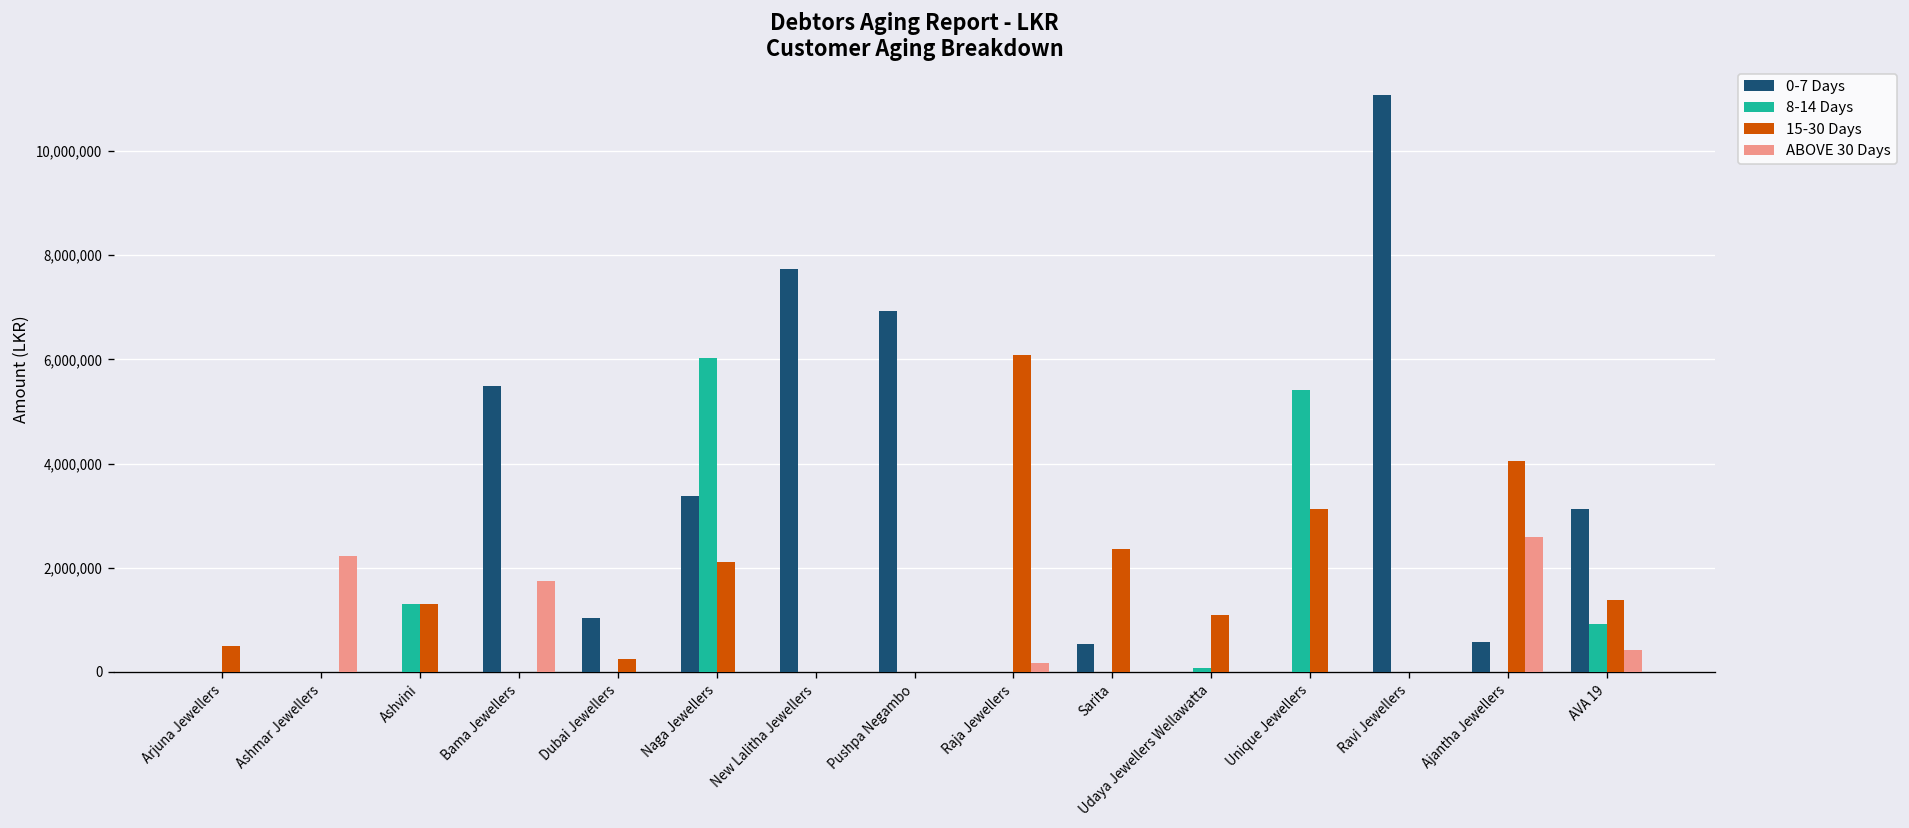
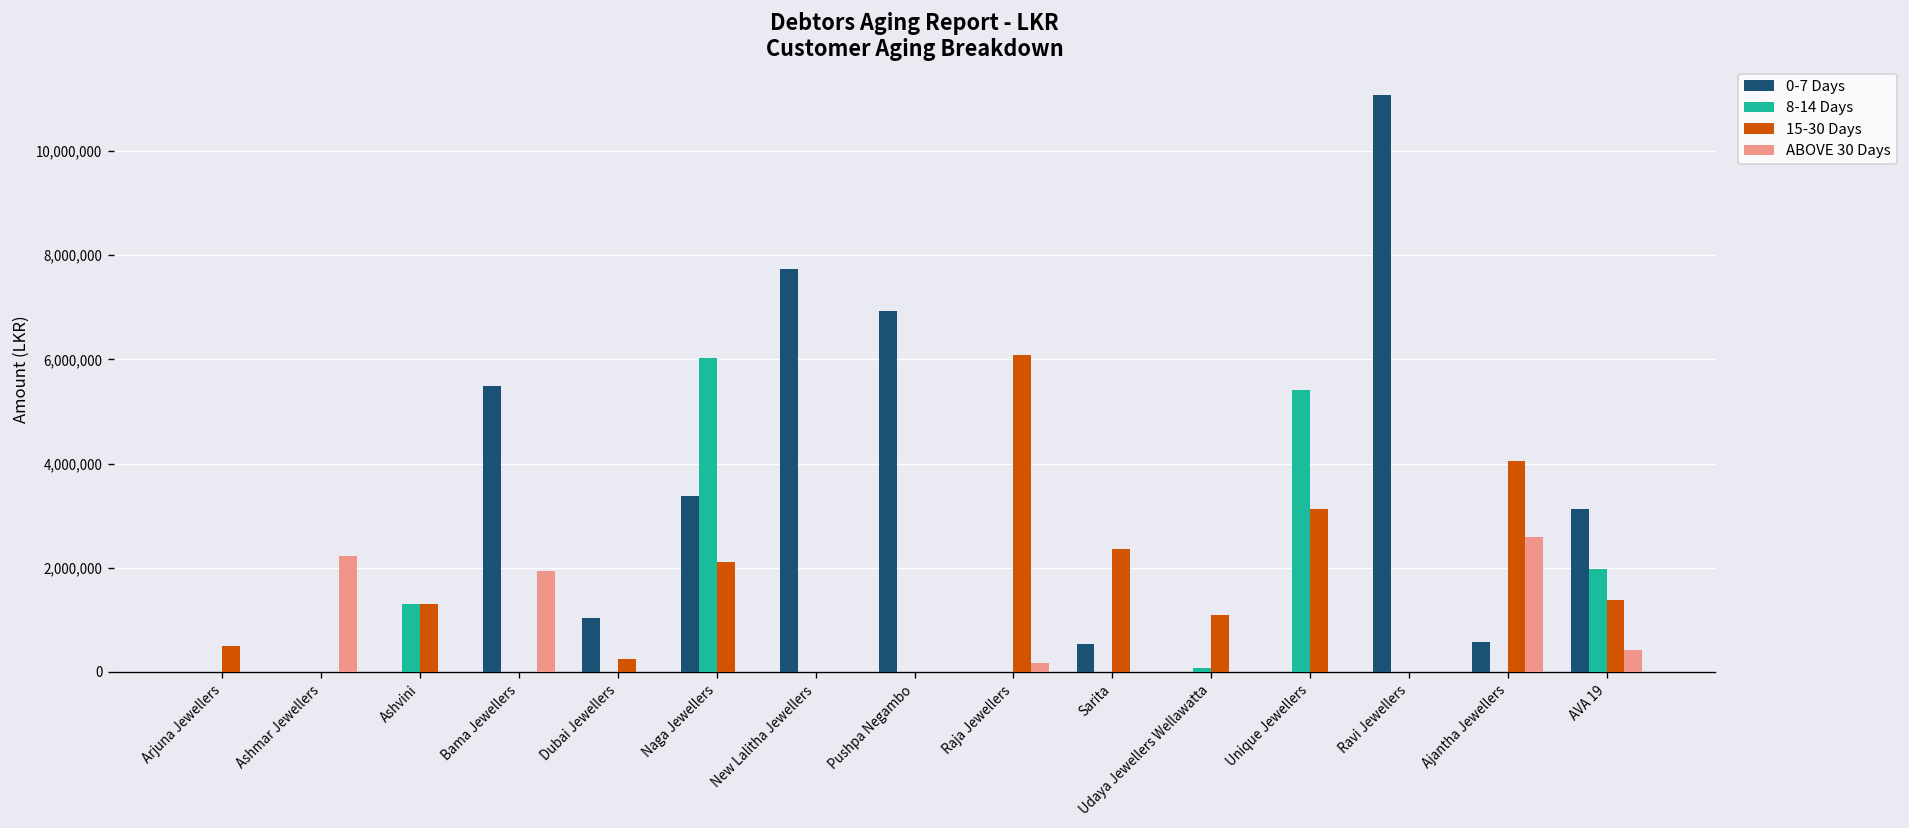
ABOVE 30 Days, Bama Jewellers: 1,700,000 -> 1,900,000
8-14 Days, AVA 19: 900,000 -> 2,000,000
